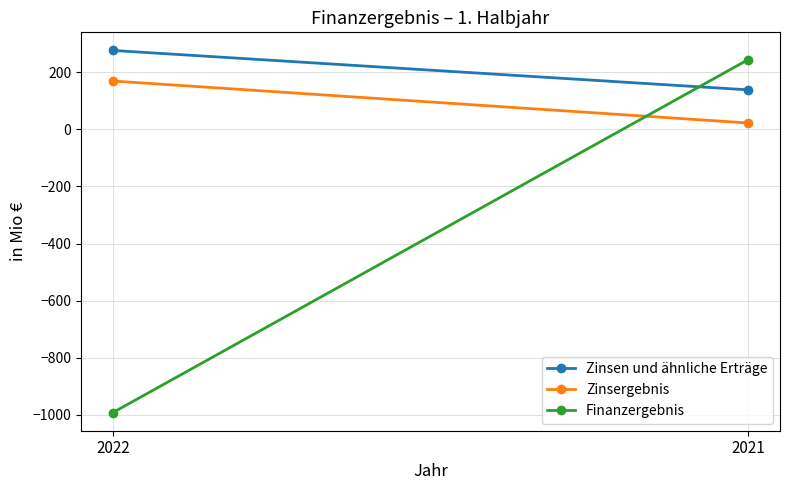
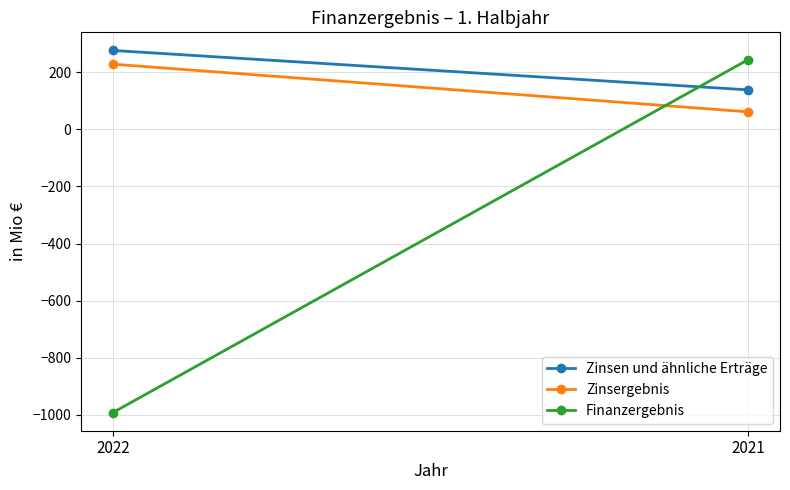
Zinsergebnis, 2022: 170 -> 230
Zinsergebnis, 2021: 20 -> 60
